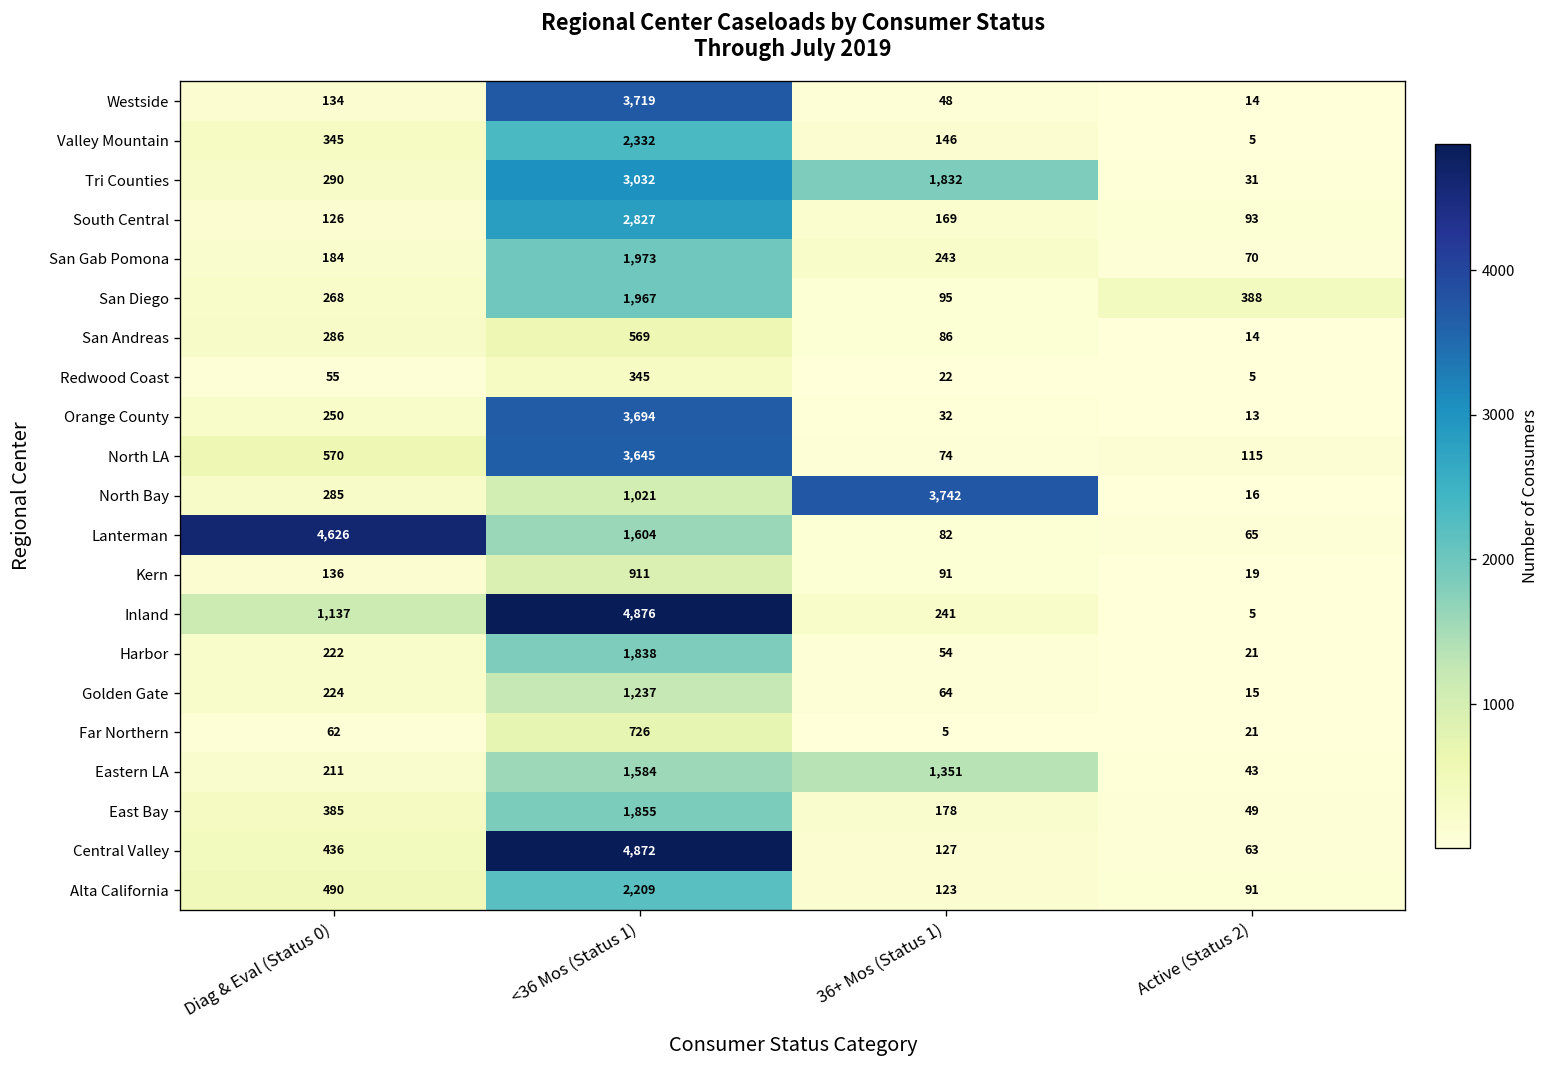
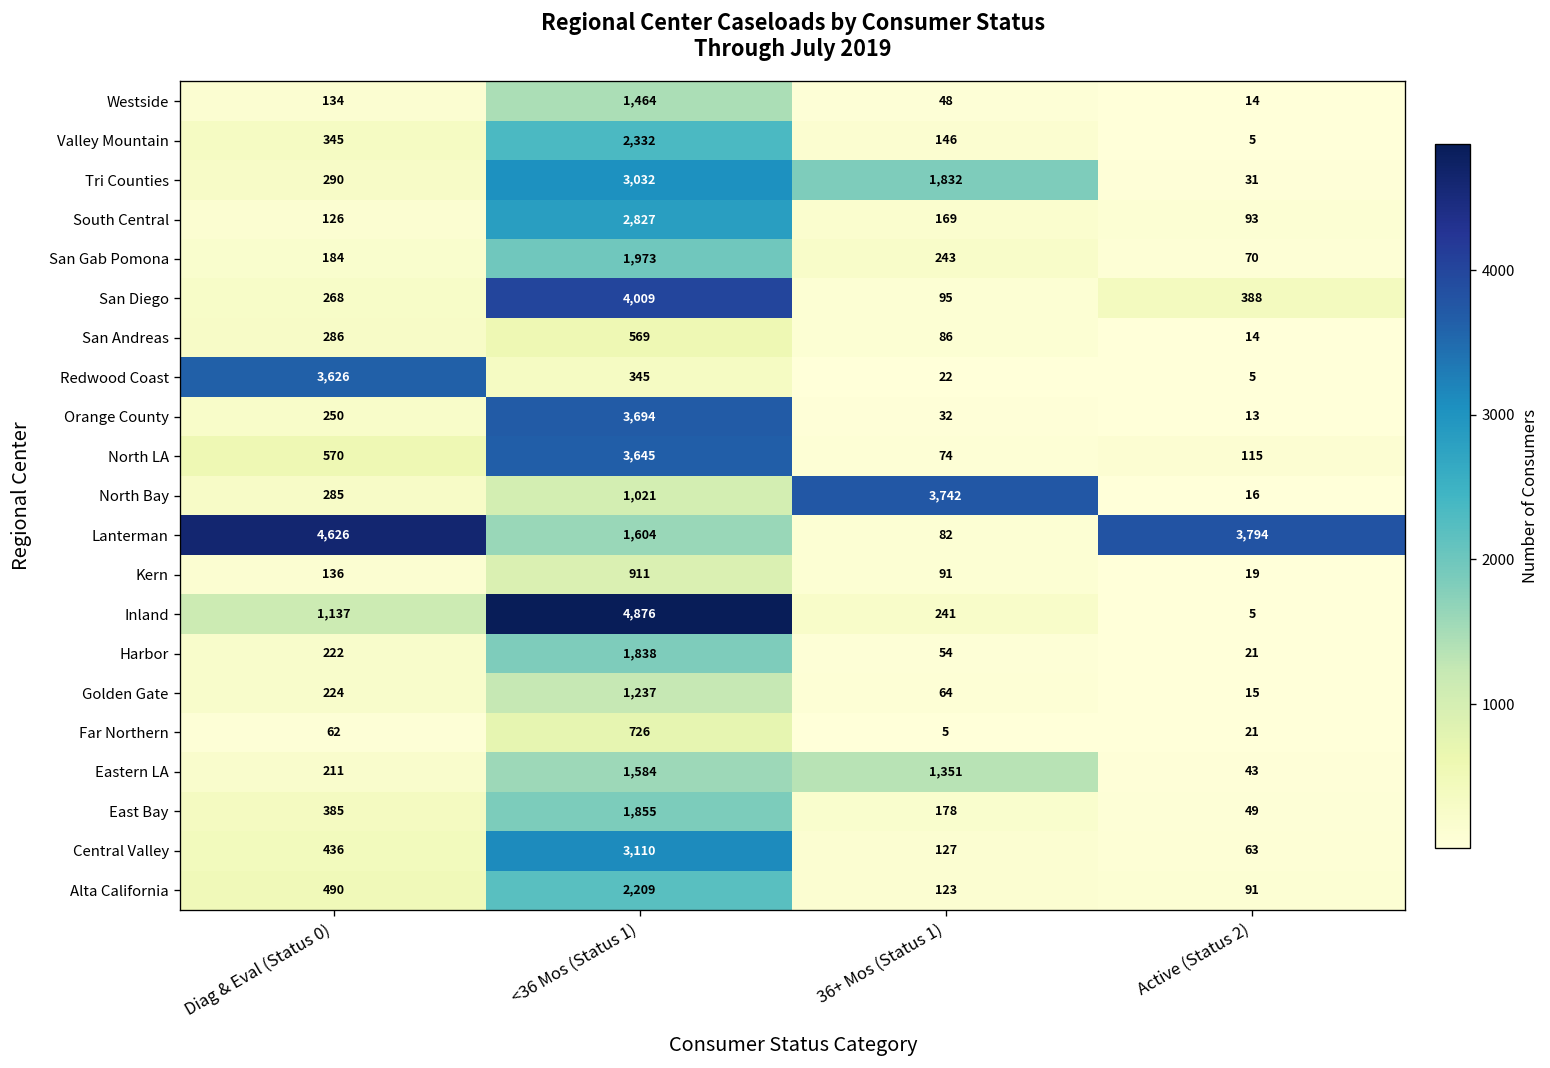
Westside, <36 Mos (Status 1): 3,719 -> 1,464
San Diego, <36 Mos (Status 1): 1,967 -> 4,009
Redwood Coast, Diag & Eval (Status 0): 55 -> 3,626
Lanterman, Active (Status 2): 65 -> 3,794
Central Valley, <36 Mos (Status 1): 4,872 -> 3,110
